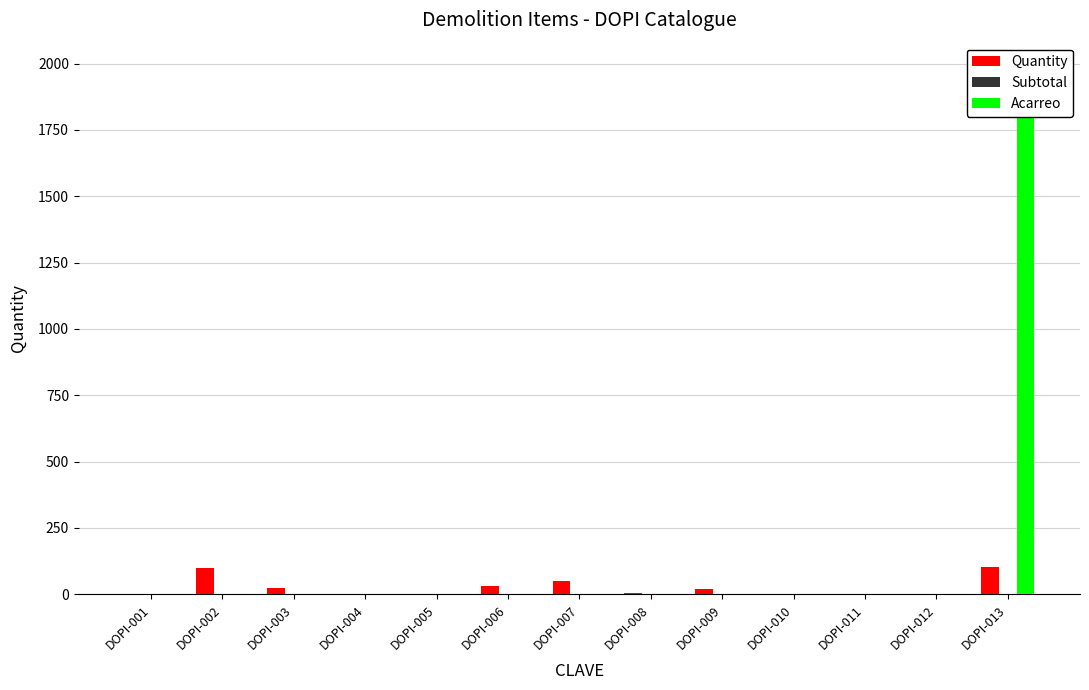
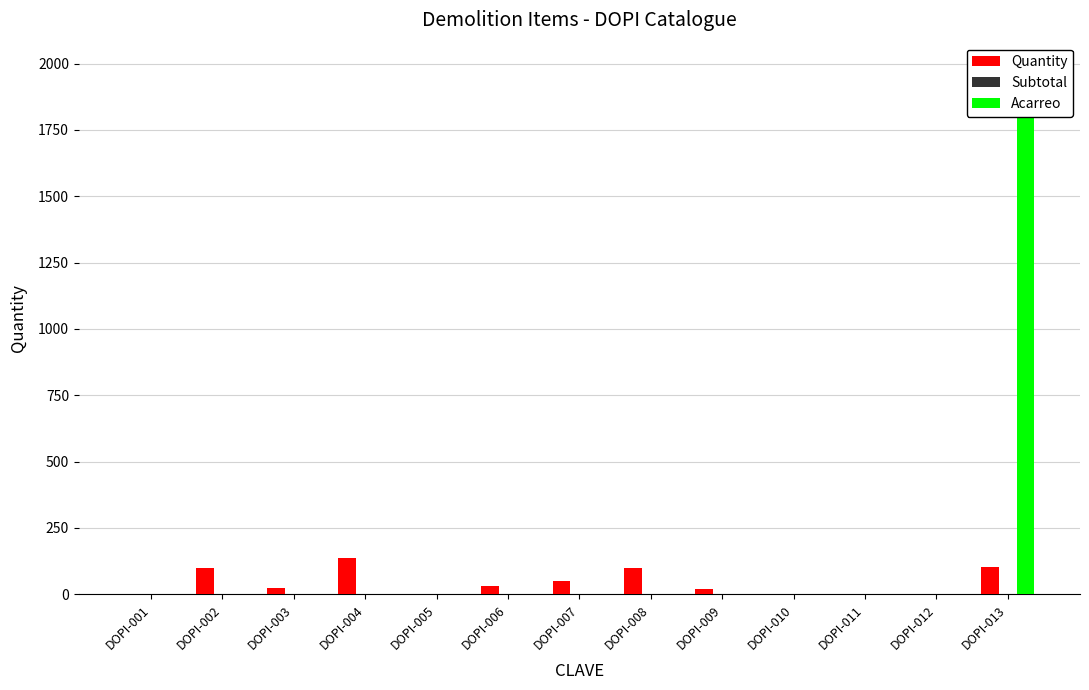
Quantity, DOPI-004: 0 -> 140
Quantity, DOPI-008: 10 -> 100
